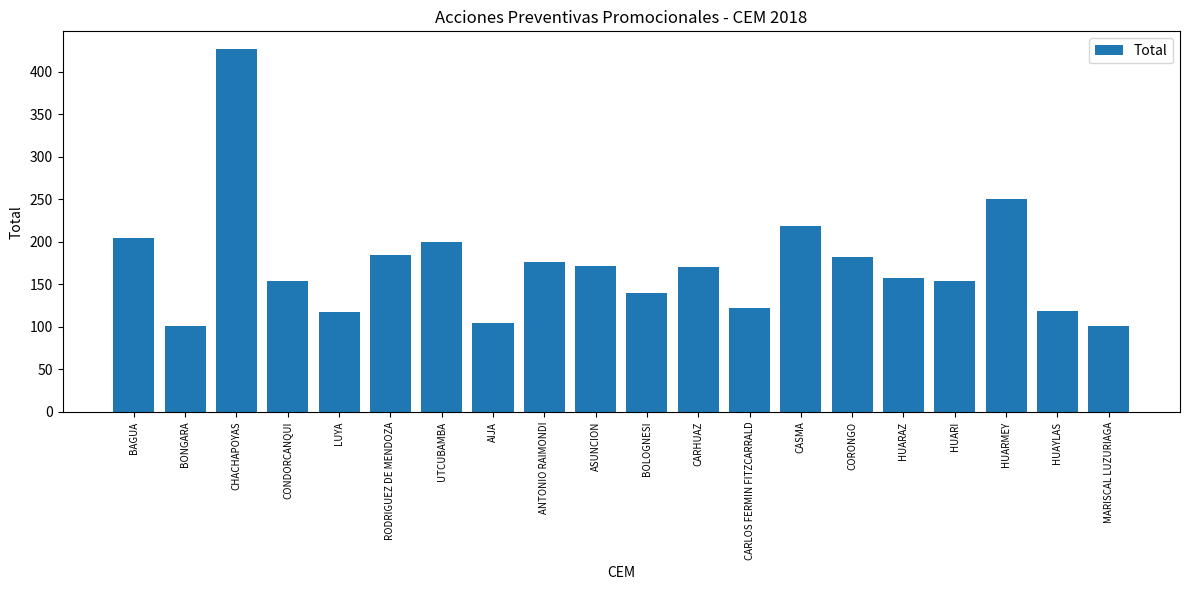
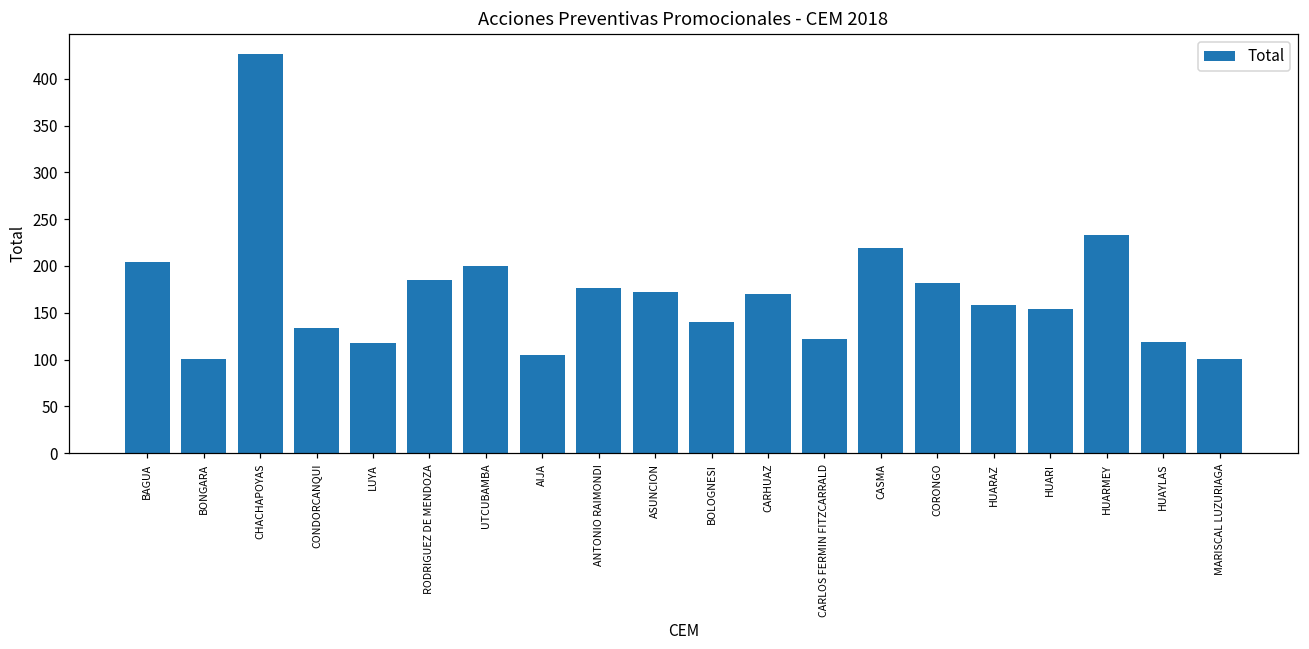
CONDORCANQUI: 150 -> 130
HUARMEY: 250 -> 230
